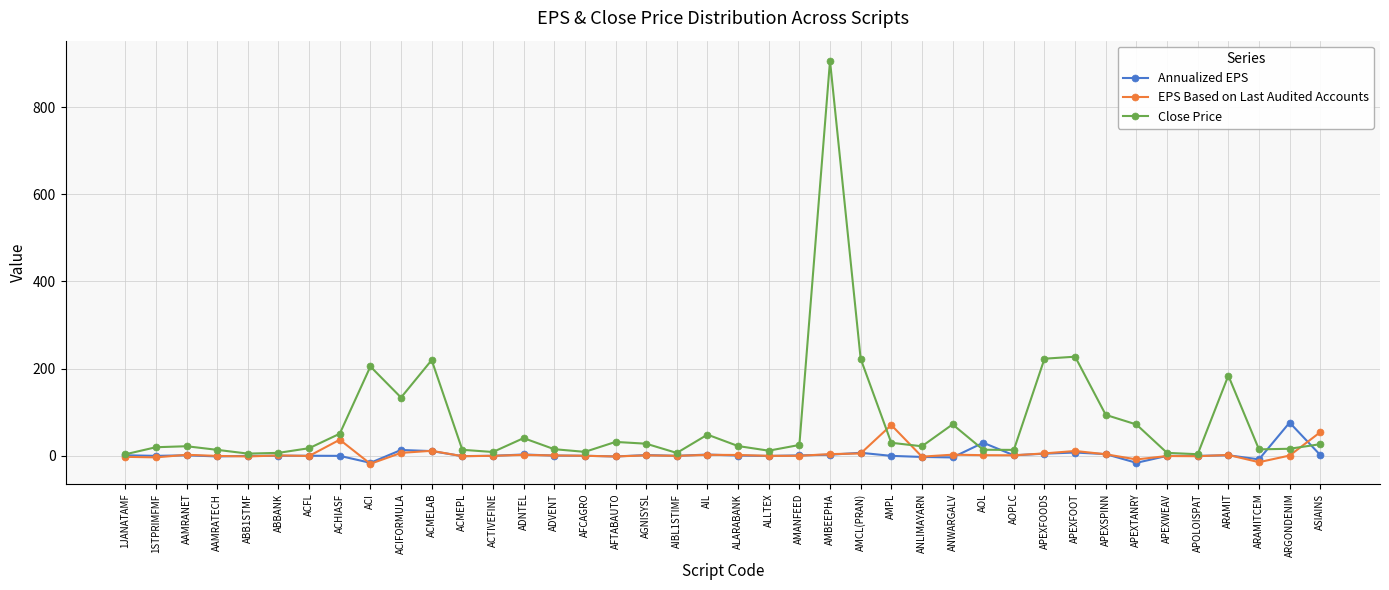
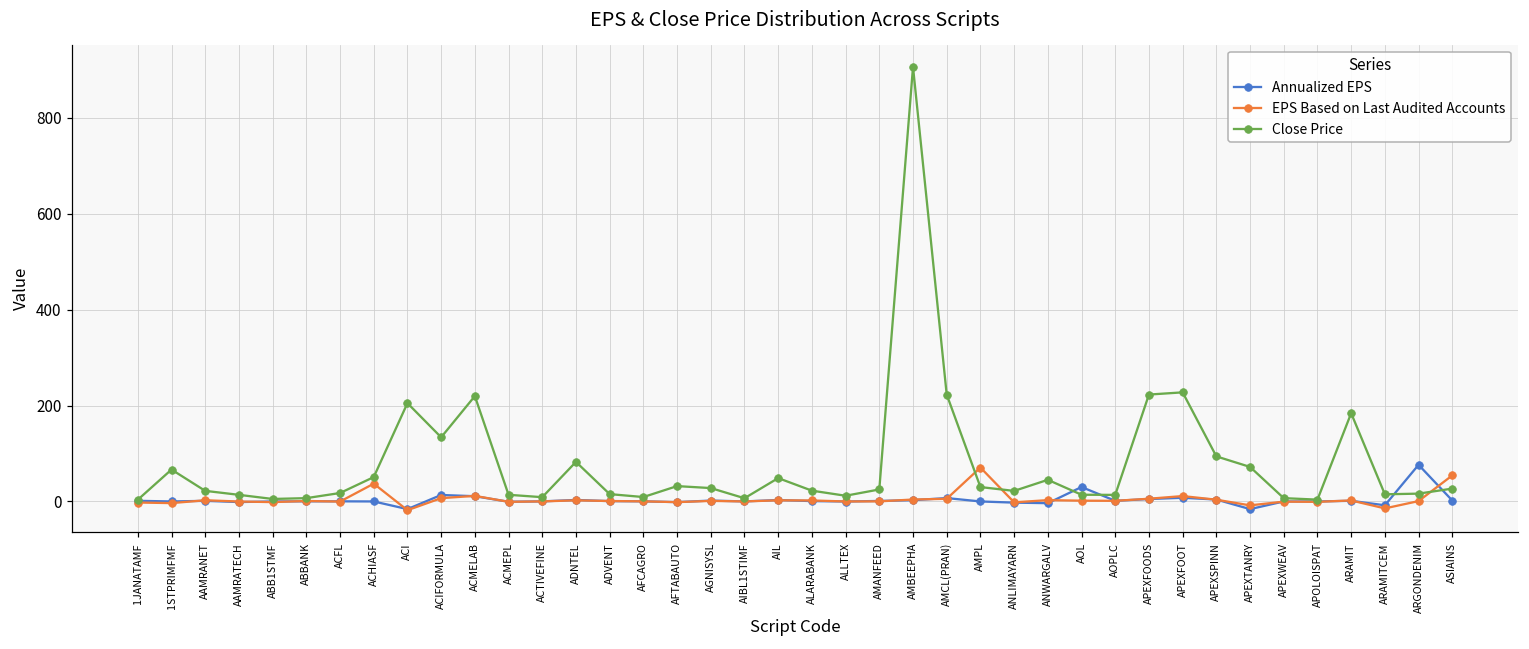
Close Price, 1STPRIMFMF: 20 -> 70
Close Price, ADNTEL: 40 -> 80
Close Price, ANWARGALV: 70 -> 50
